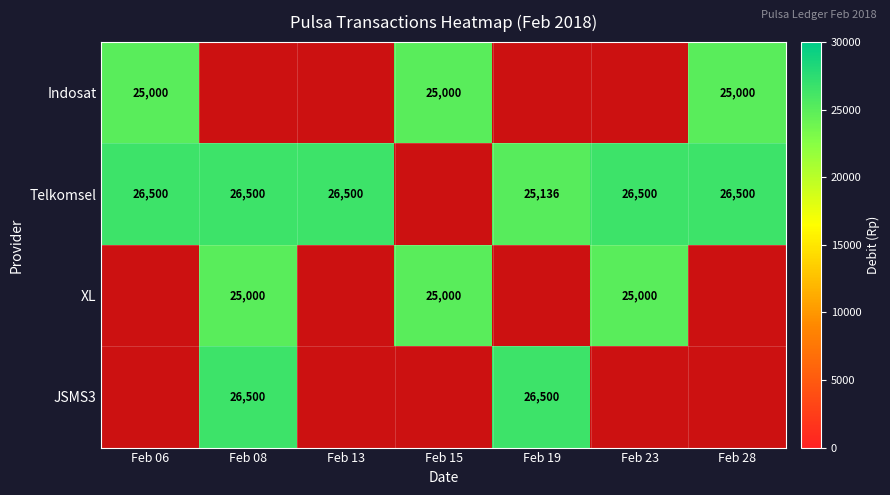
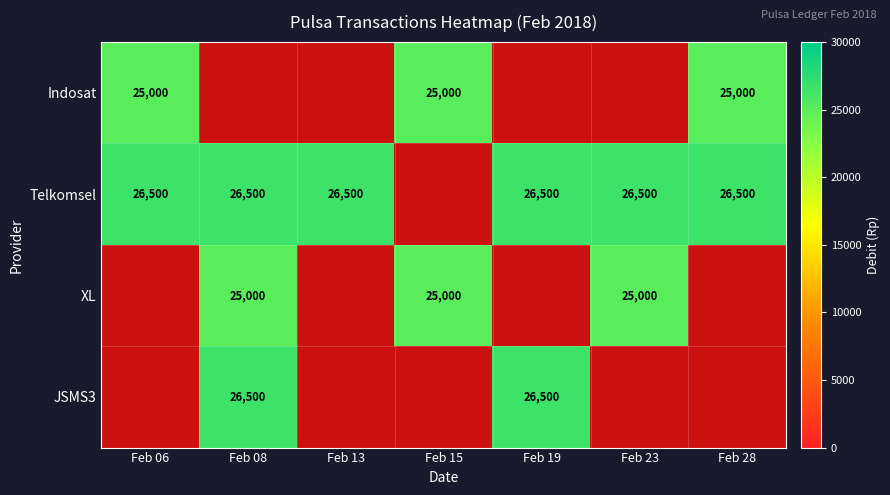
Telkomsel, Feb 19: 25,136 -> 26,500
